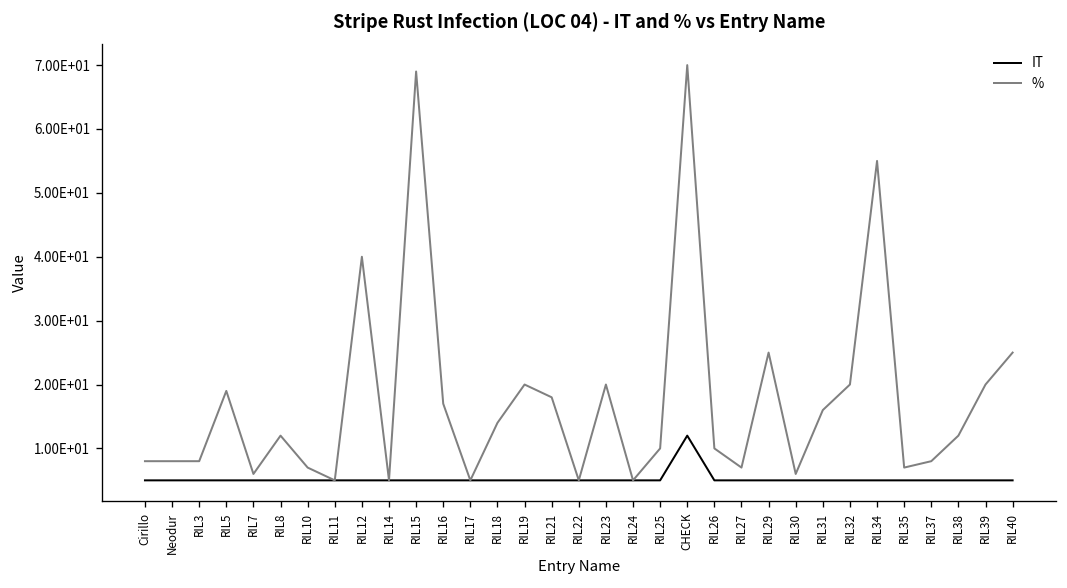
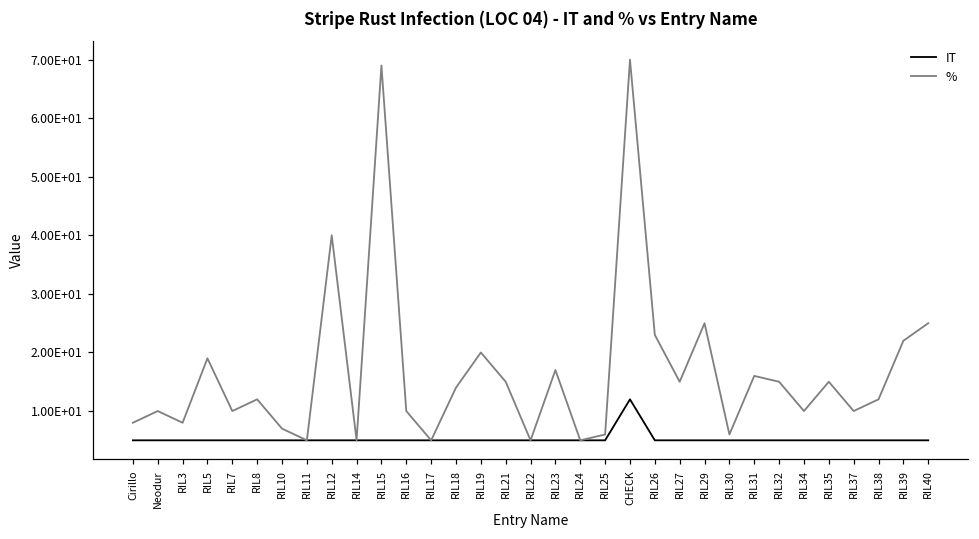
%, Neodur: 8 -> 10
%, RIL7: 6 -> 10
%, RIL16: 17 -> 10
%, RIL21: 18 -> 15
%, RIL23: 20 -> 17
%, RIL25: 10 -> 6
%, RIL26: 10 -> 23
%, RIL27: 7 -> 15
%, RIL32: 20 -> 15
%, RIL34: 55 -> 10
%, RIL35: 7 -> 15
%, RIL37: 8 -> 10
%, RIL39: 20 -> 22
